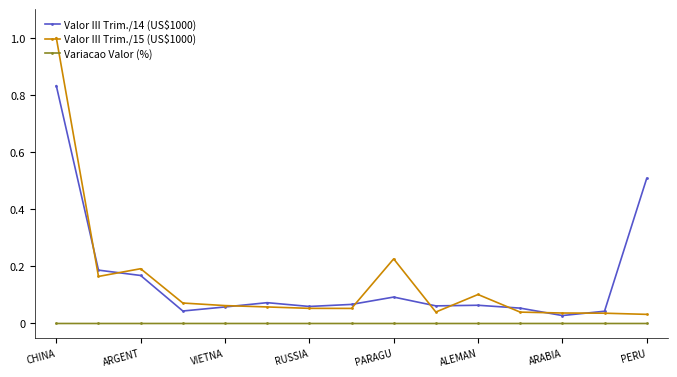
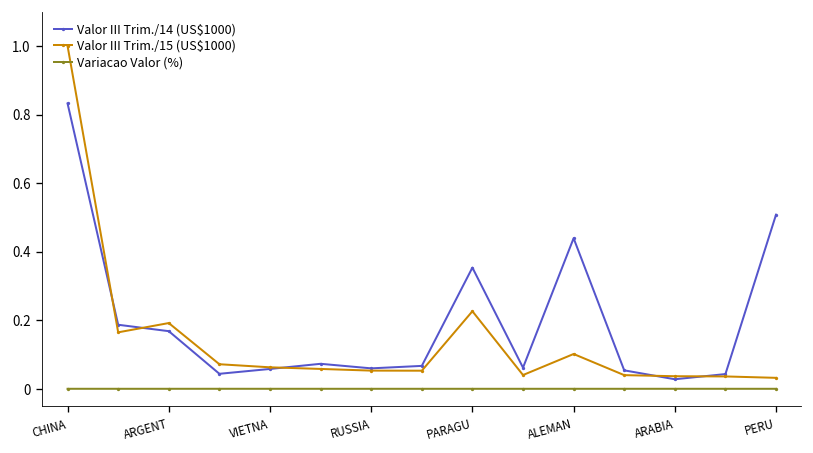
Valor III Trim./14 (US$1000), PARAGU: 0.09 -> 0.35
Valor III Trim./14 (US$1000), ALEMAN: 0.06 -> 0.44
